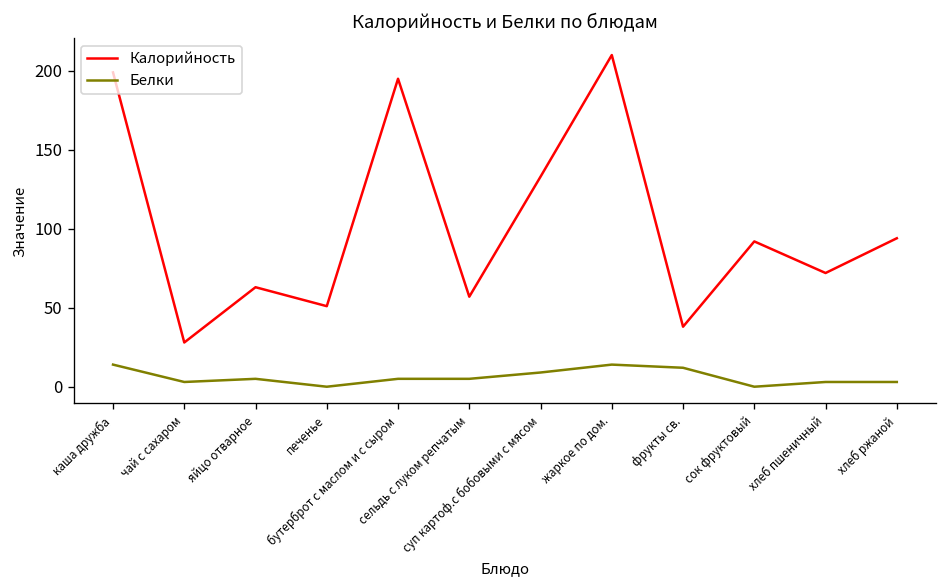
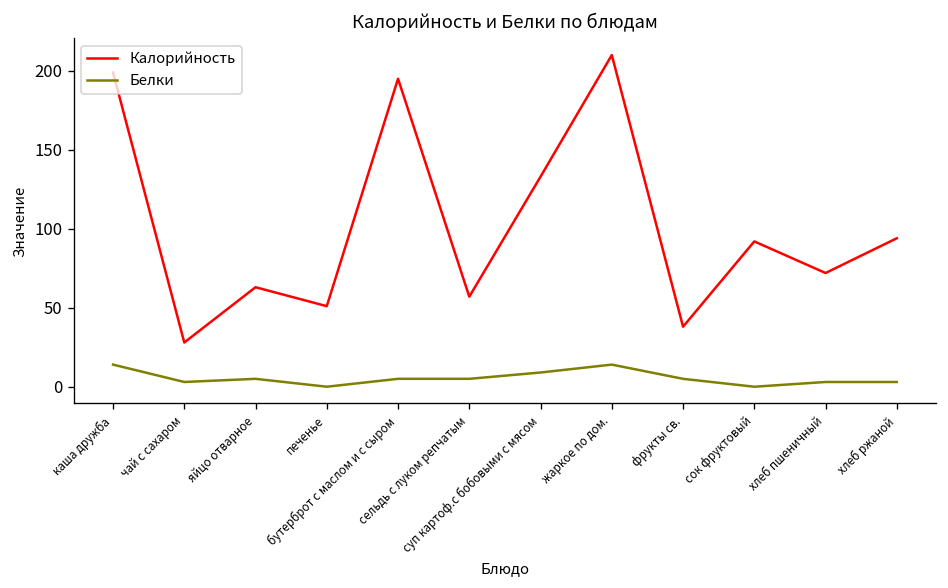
Белки, фрукты св.: 12 -> 5
